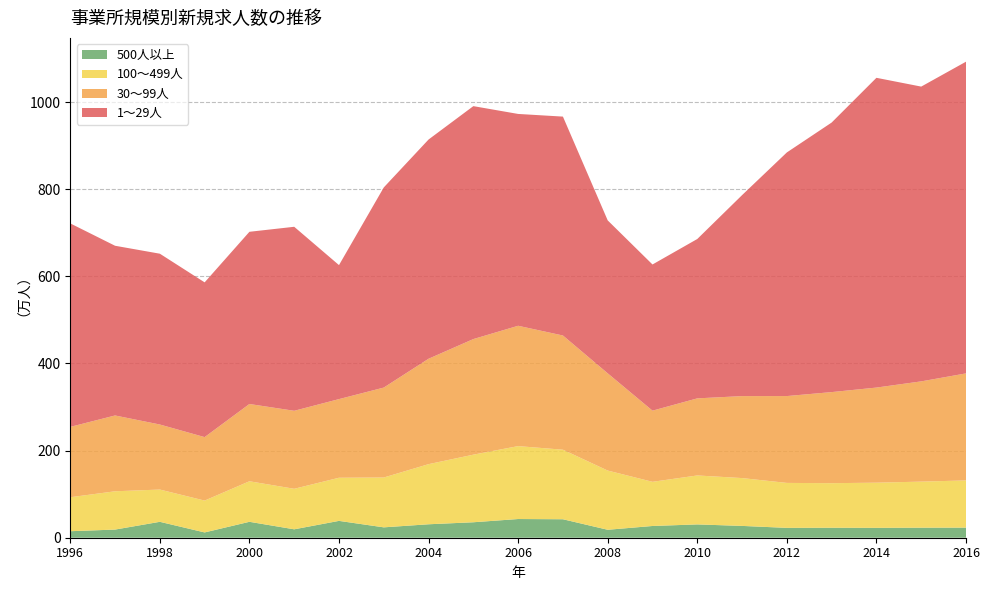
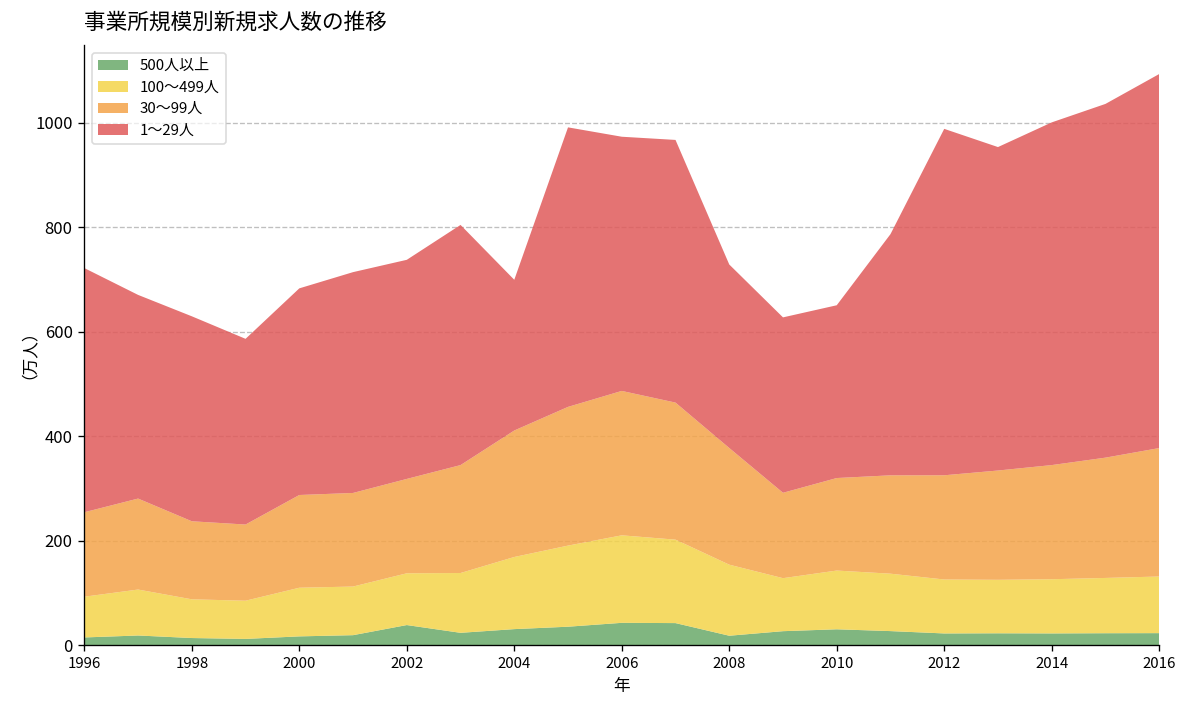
500人以上, 1998: 40 -> 10
500人以上, 2000: 40 -> 20
1～29人, 2002: 310 -> 420
1～29人, 2004: 500 -> 290
1～29人, 2010: 370 -> 330
1～29人, 2012: 560 -> 660
1～29人, 2014: 710 -> 660
